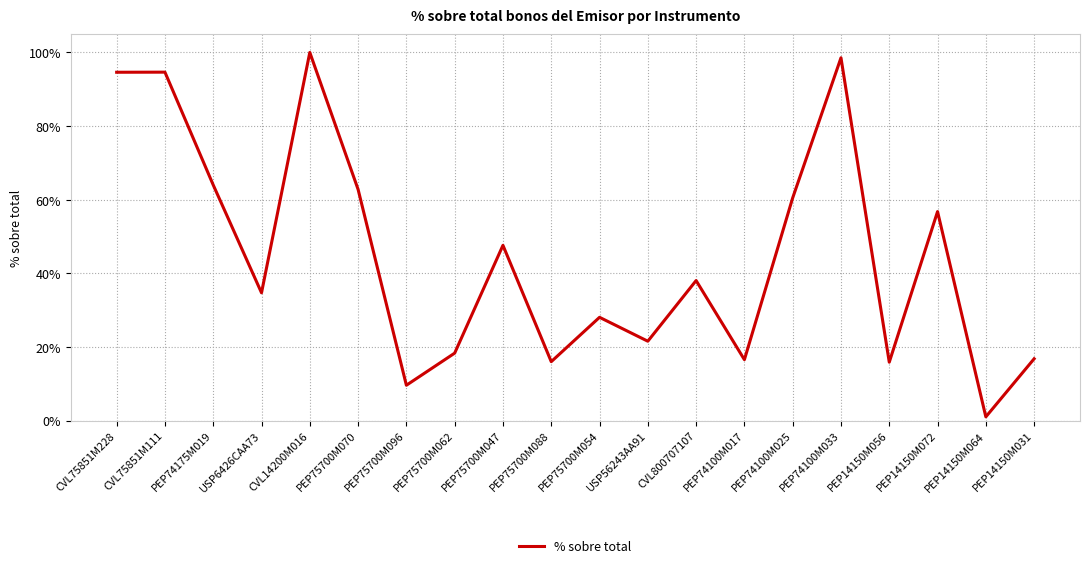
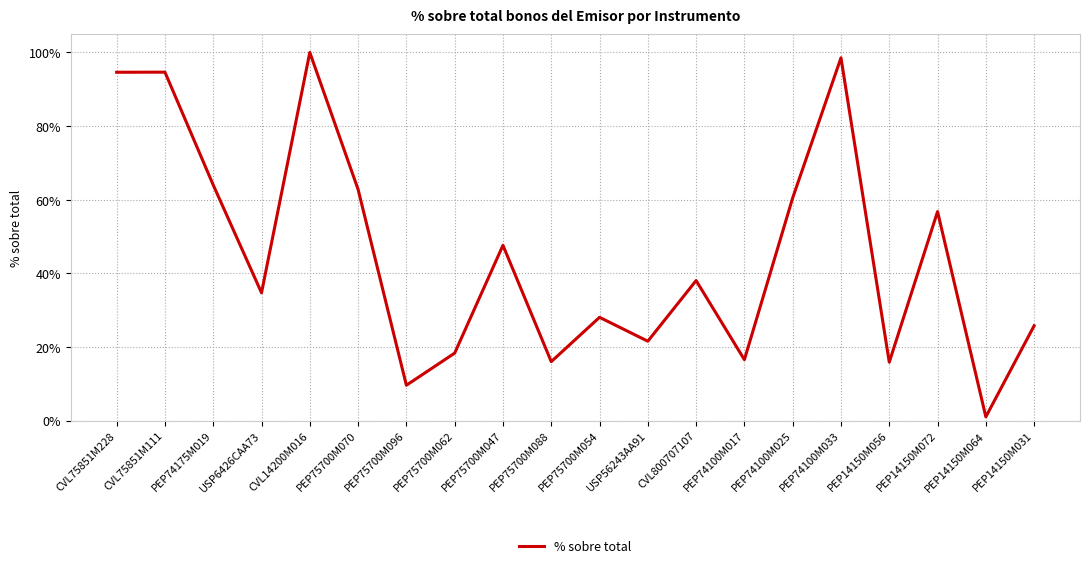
PEP14150M031: 17% -> 26%
